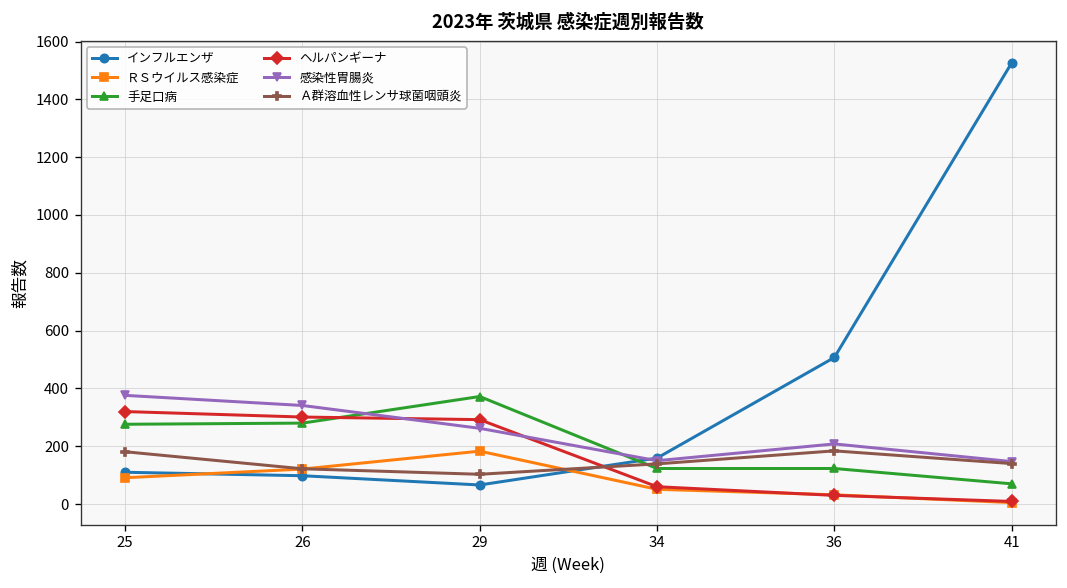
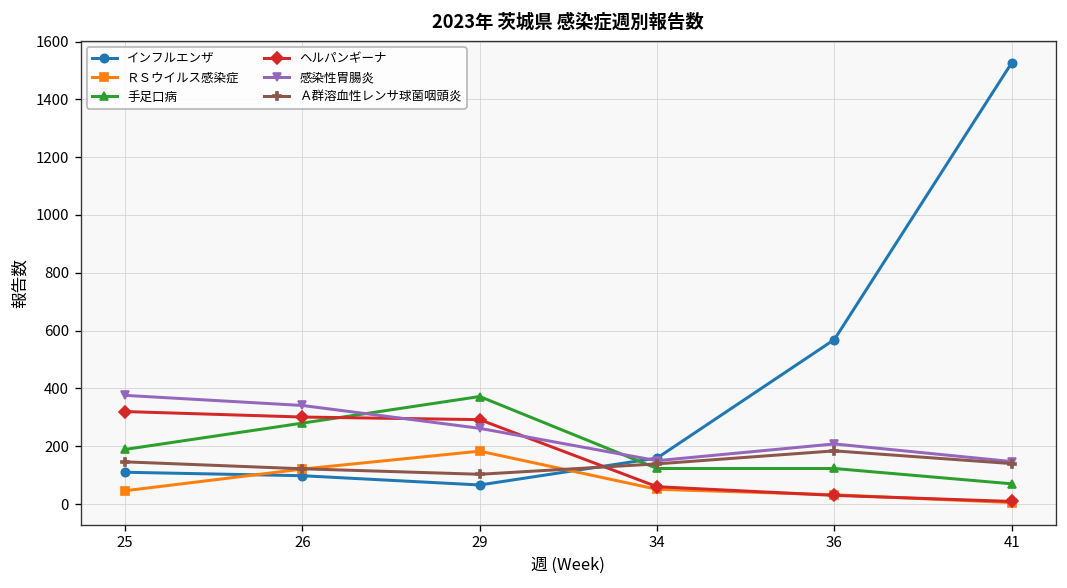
ＲＳウイルス感染症, 25: 90 -> 50
手足口病, 25: 280 -> 190
Ａ群溶血性レンサ球菌咽頭炎, 25: 180 -> 150
インフルエンザ, 36: 510 -> 570
